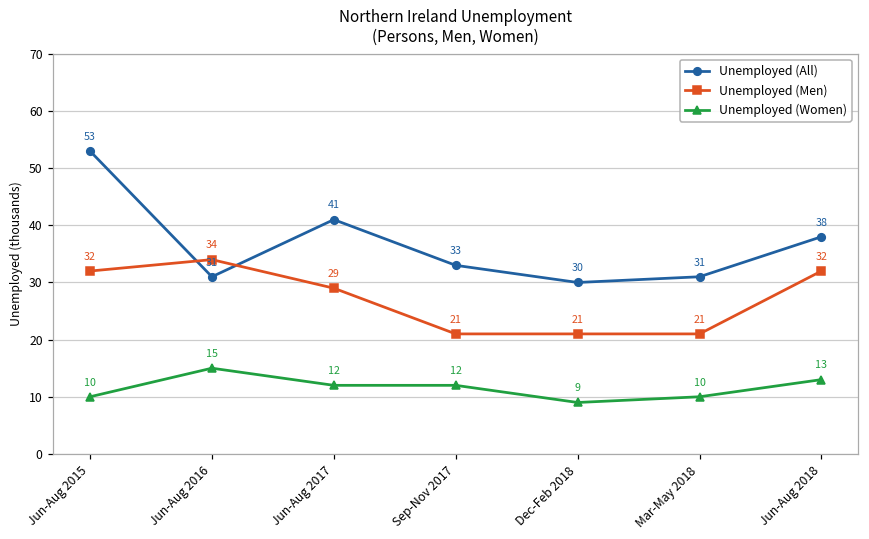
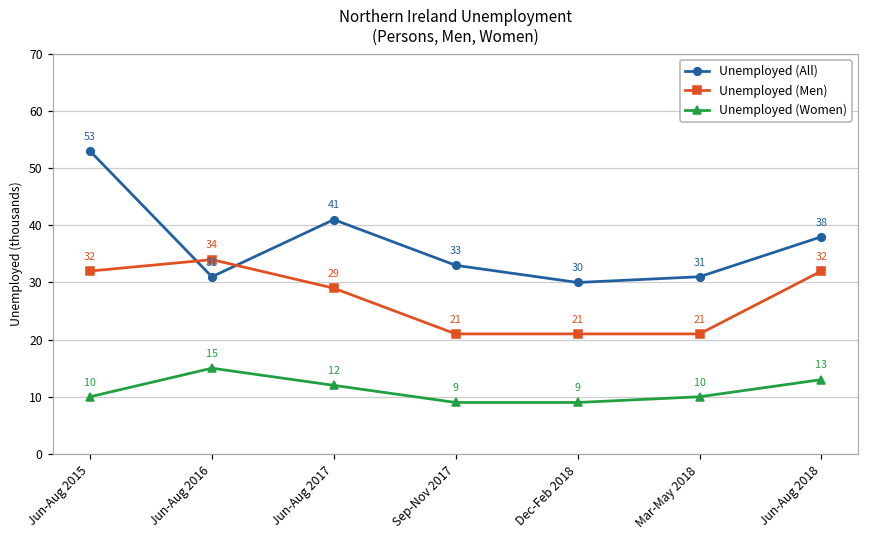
Unemployed (Women), Sep-Nov 2017: 12 -> 9
